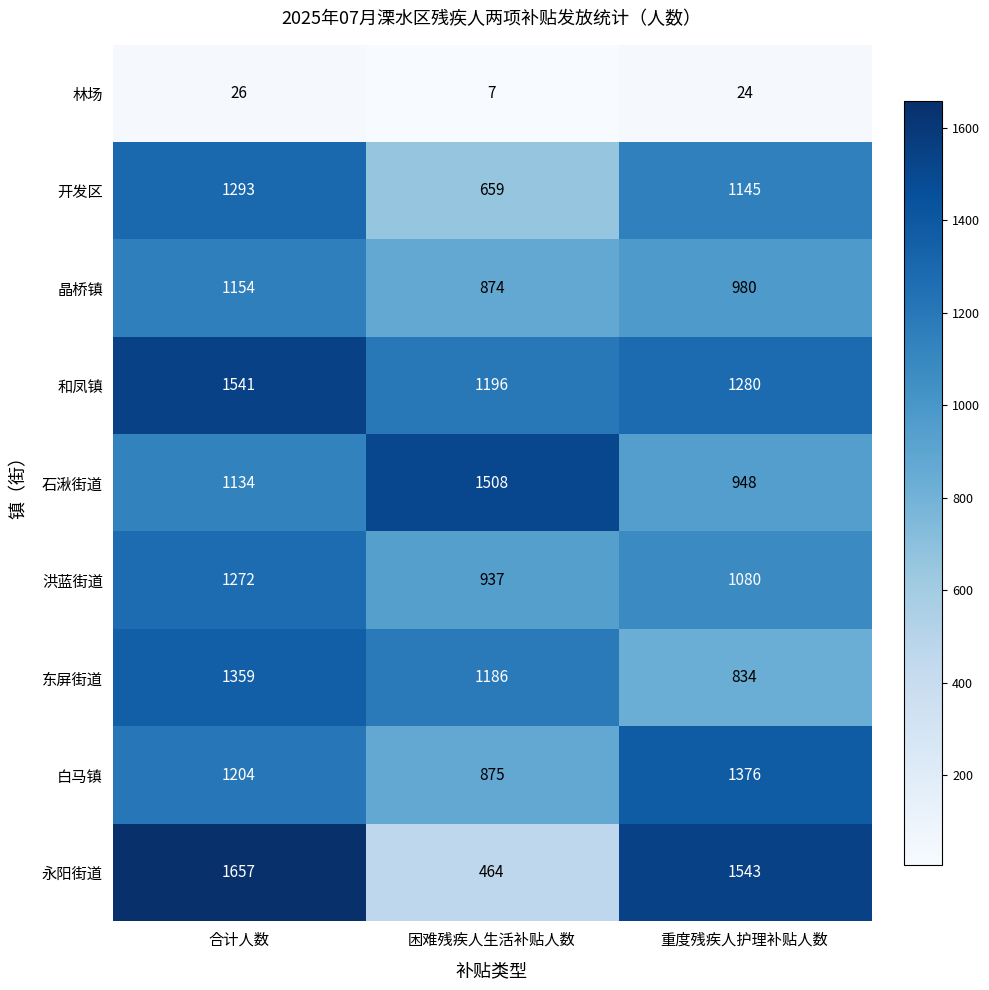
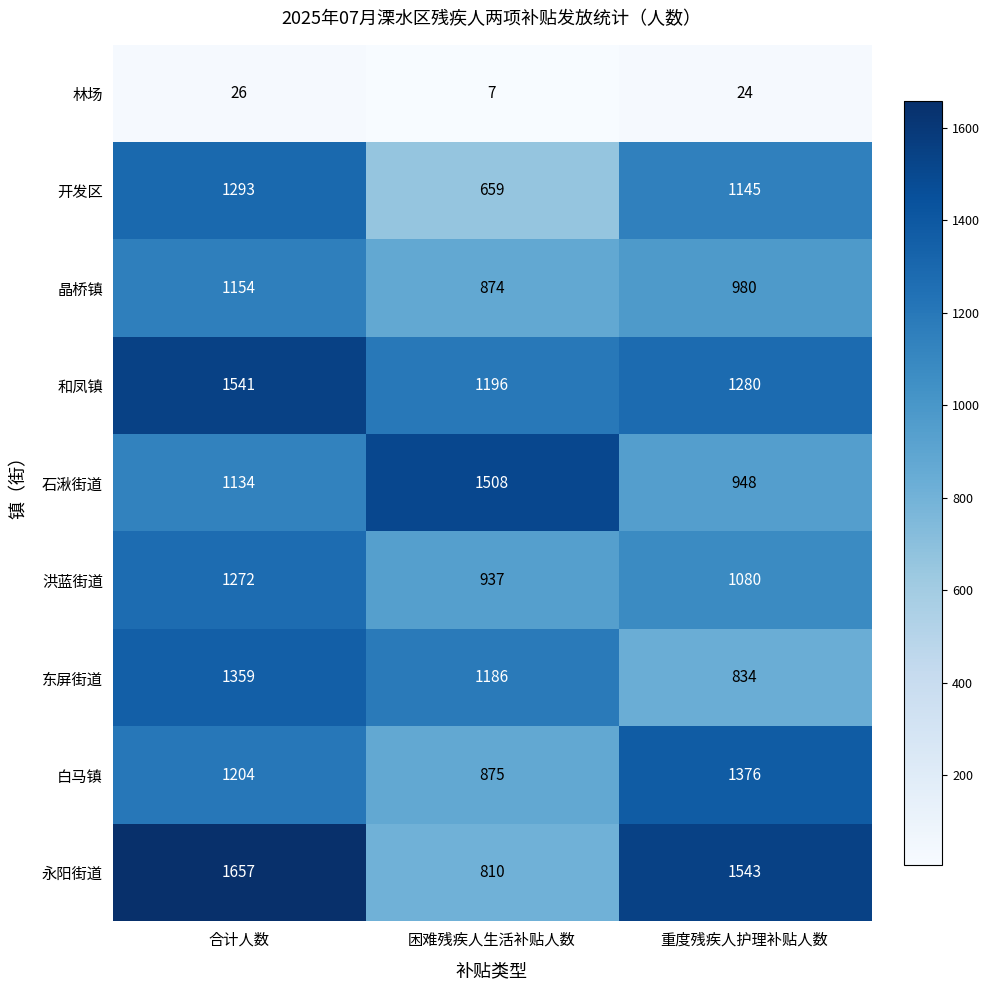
永阳街道, 困难残疾人生活补贴人数: 464 -> 810
